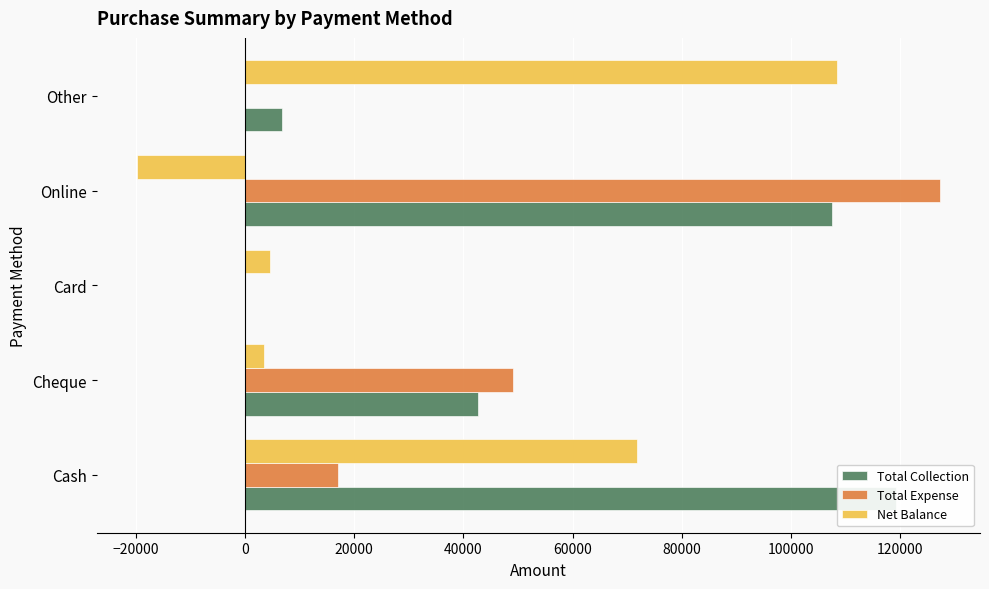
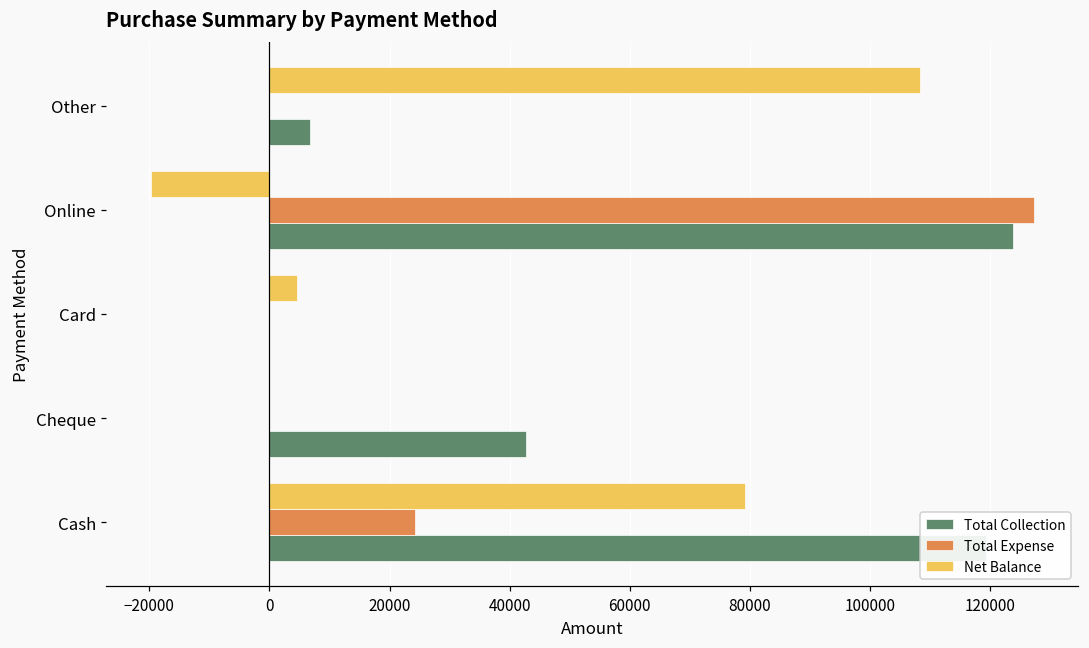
Total Collection, Online: 108000 -> 124000
Net Balance, Cheque: 3000 -> 0
Total Expense, Cheque: 49000 -> 0
Net Balance, Cash: 72000 -> 79000
Total Expense, Cash: 17000 -> 24000
